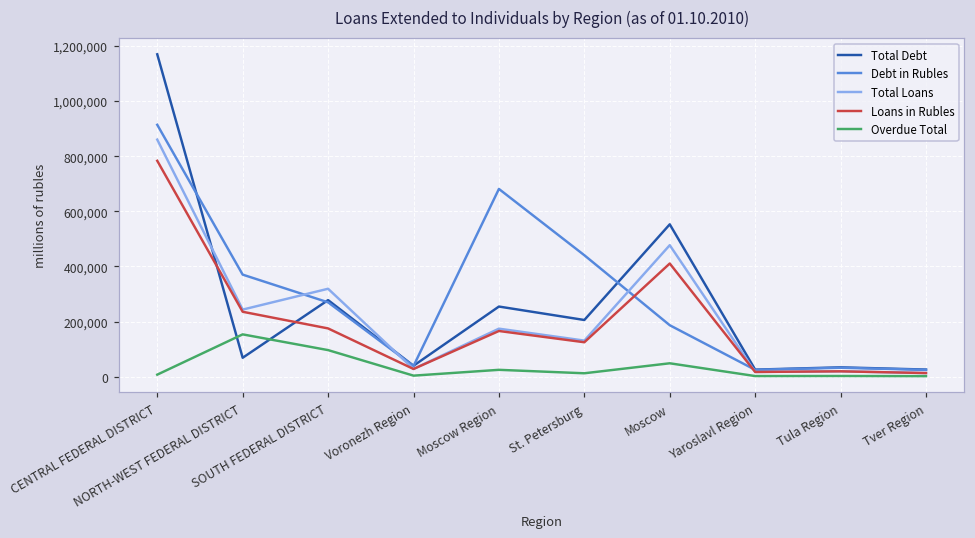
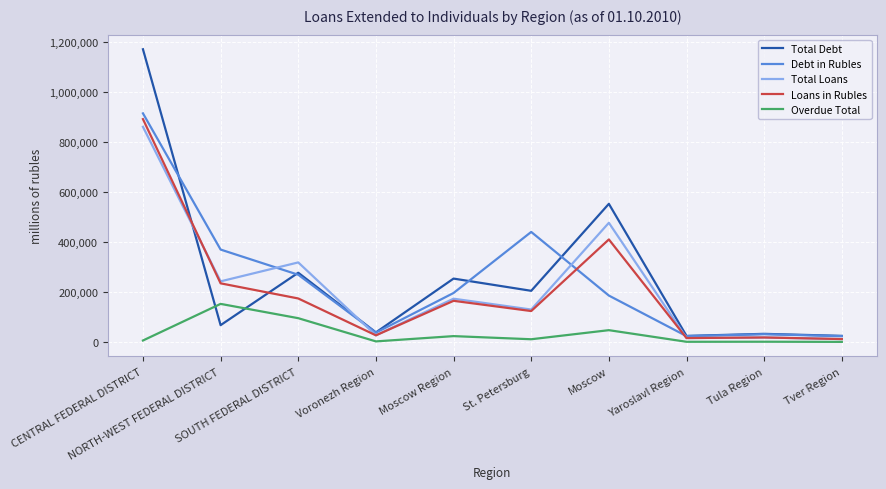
Loans in Rubles, CENTRAL FEDERAL DISTRICT: 780,000 -> 890,000
Debt in Rubles, Moscow Region: 680,000 -> 200,000
